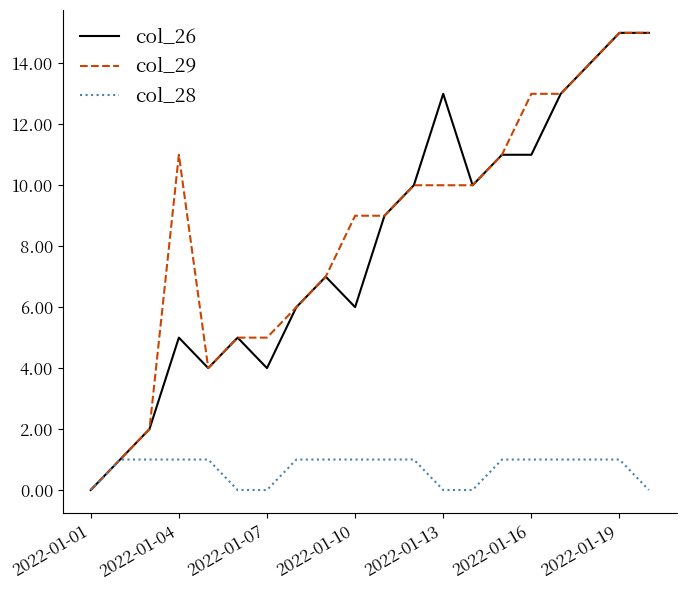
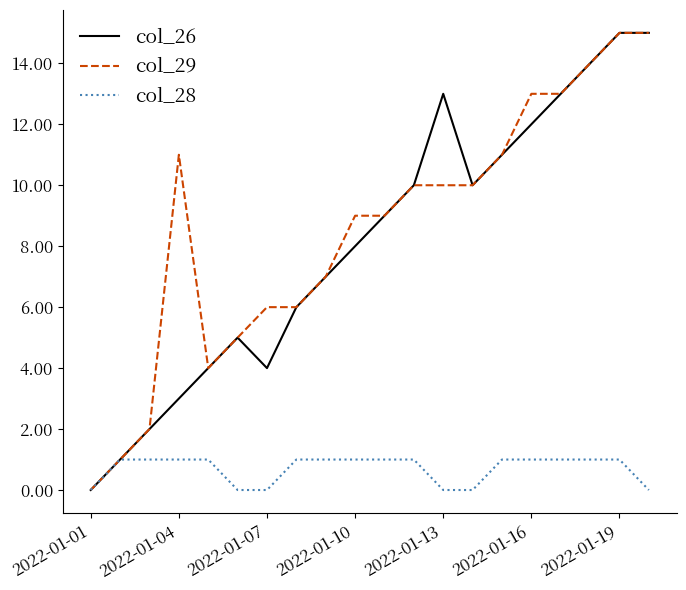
col_26, 2022-01-04: 5 -> 3
col_29, 2022-01-07: 5 -> 6
col_26, 2022-01-10: 6 -> 8
col_26, 2022-01-16: 11 -> 12
